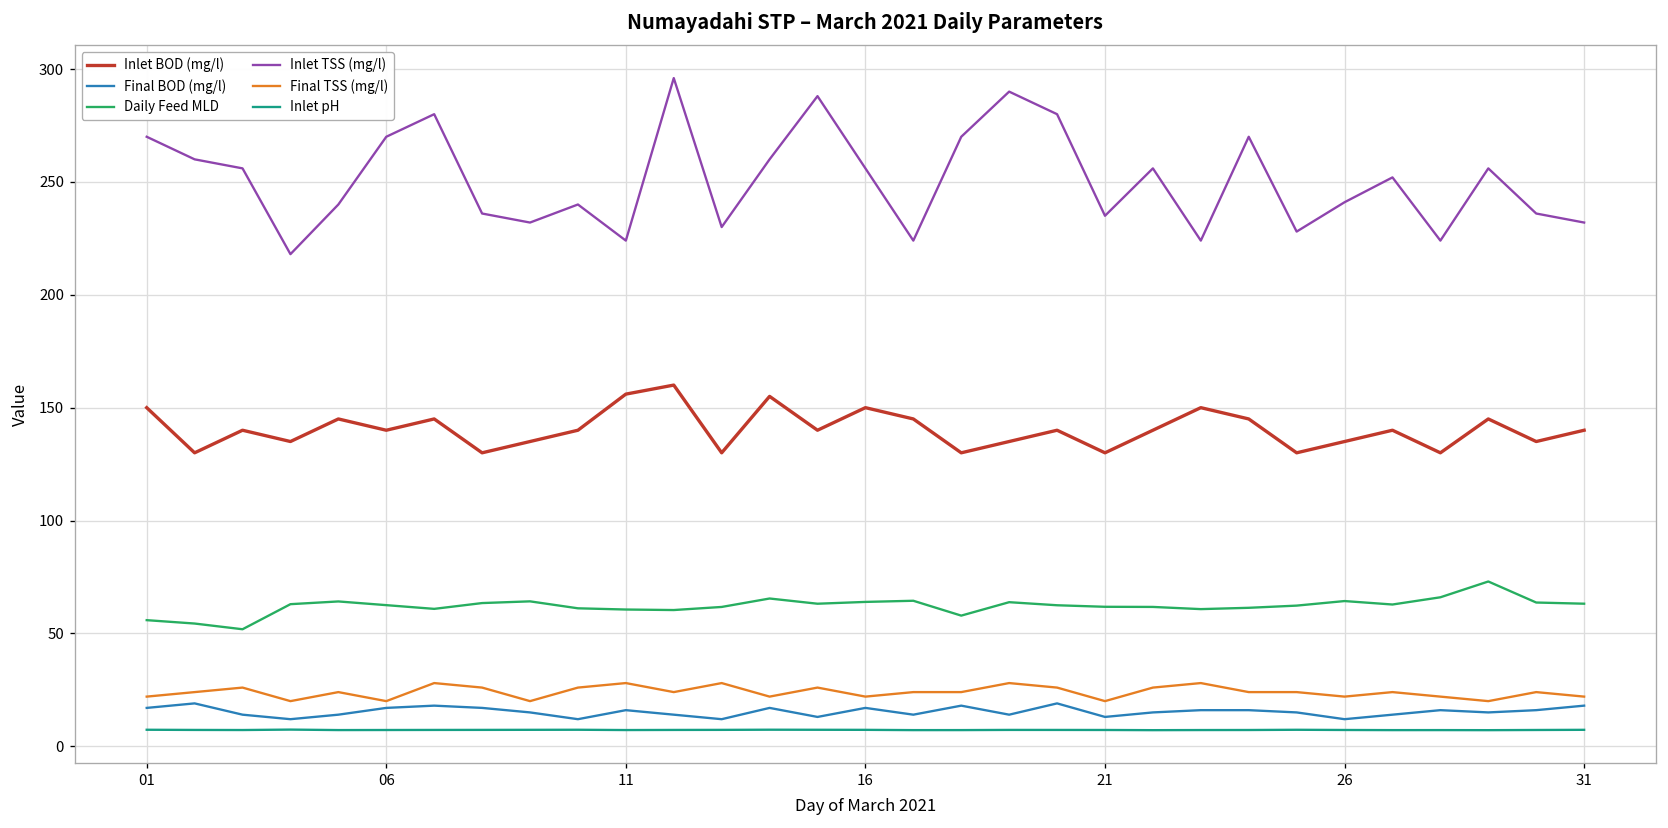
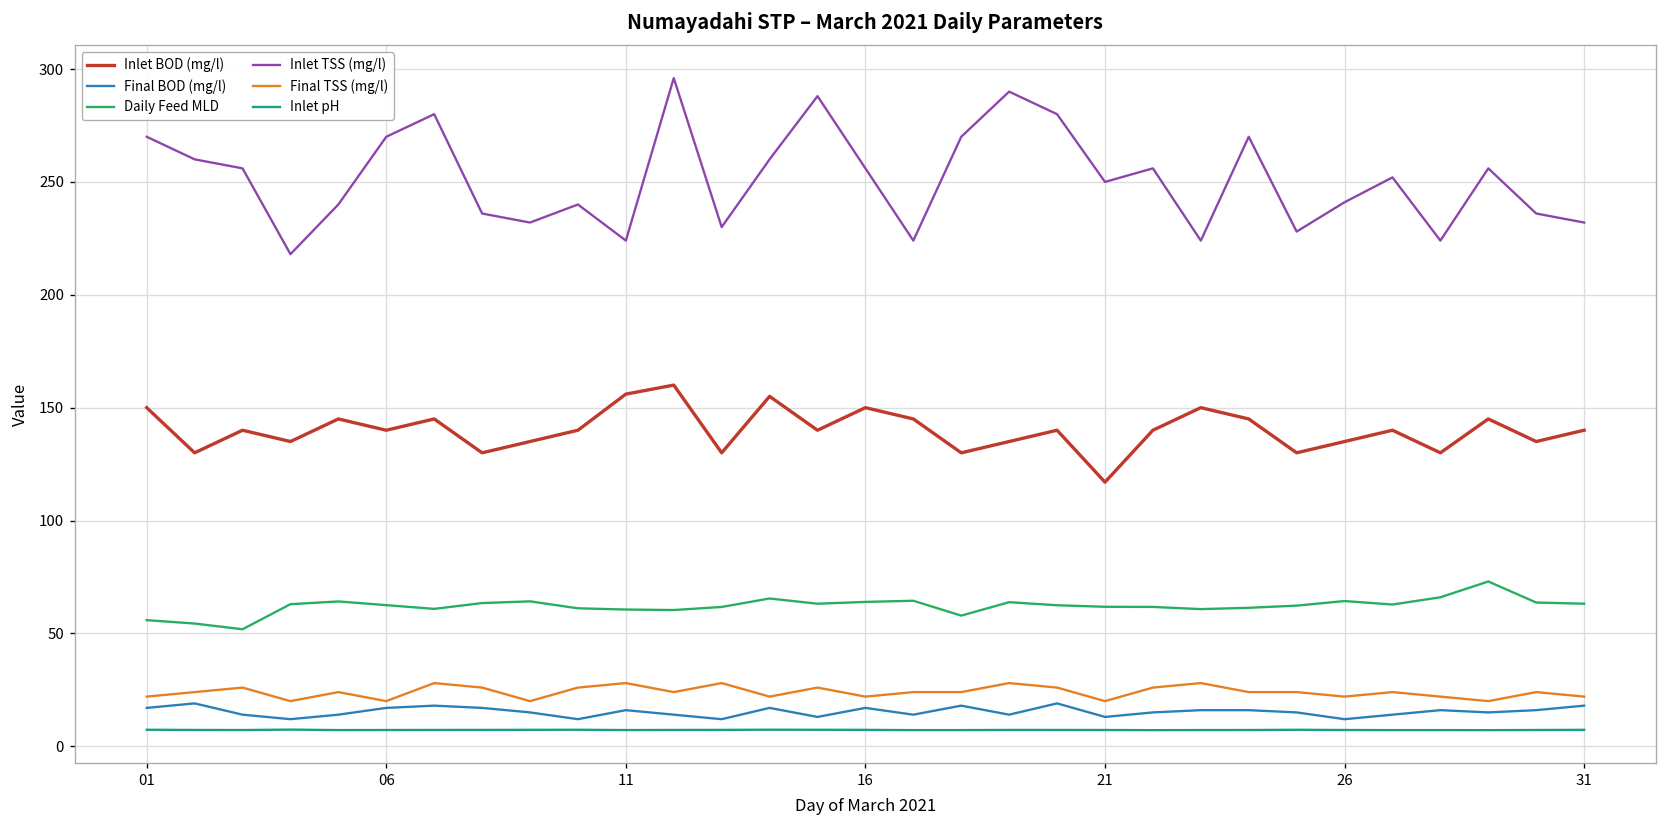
Inlet BOD (mg/l), 21: 130 -> 117
Inlet TSS (mg/l), 21: 235 -> 250
